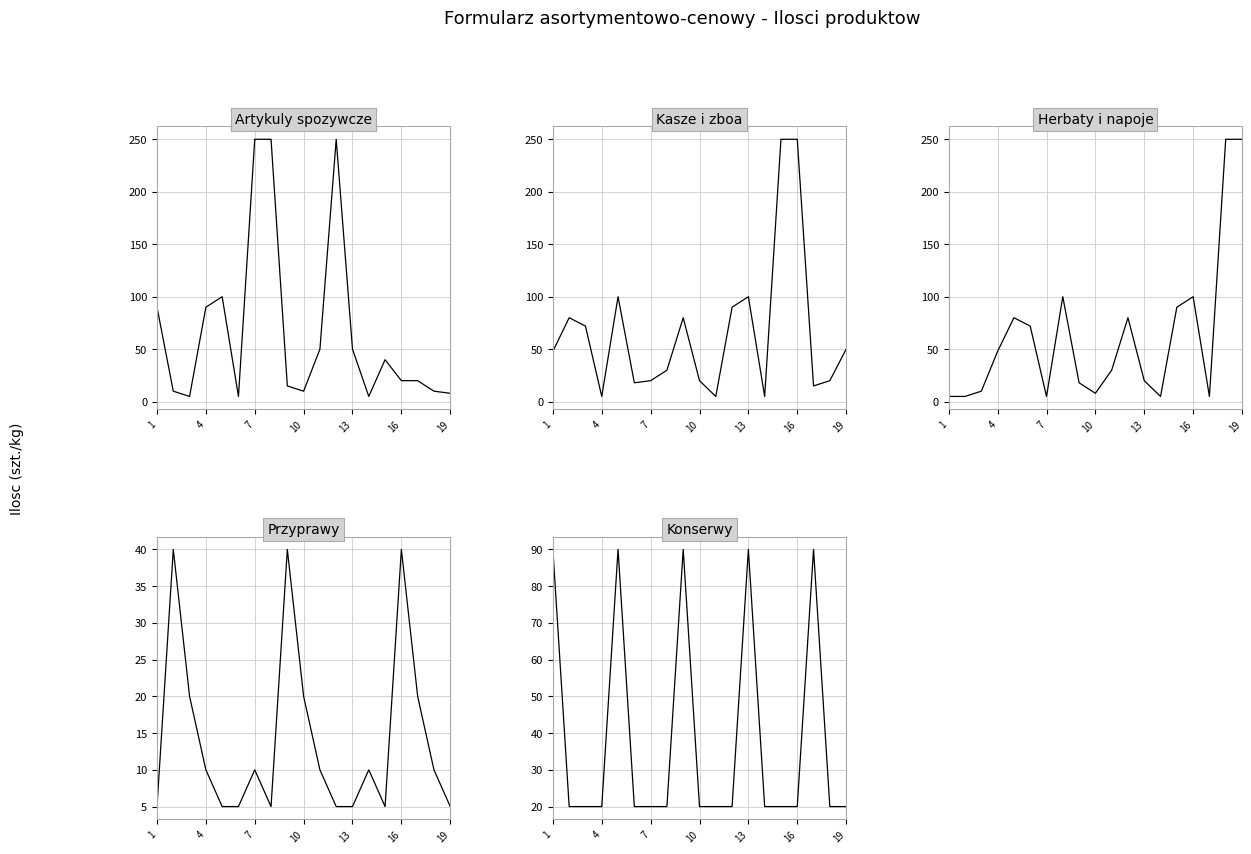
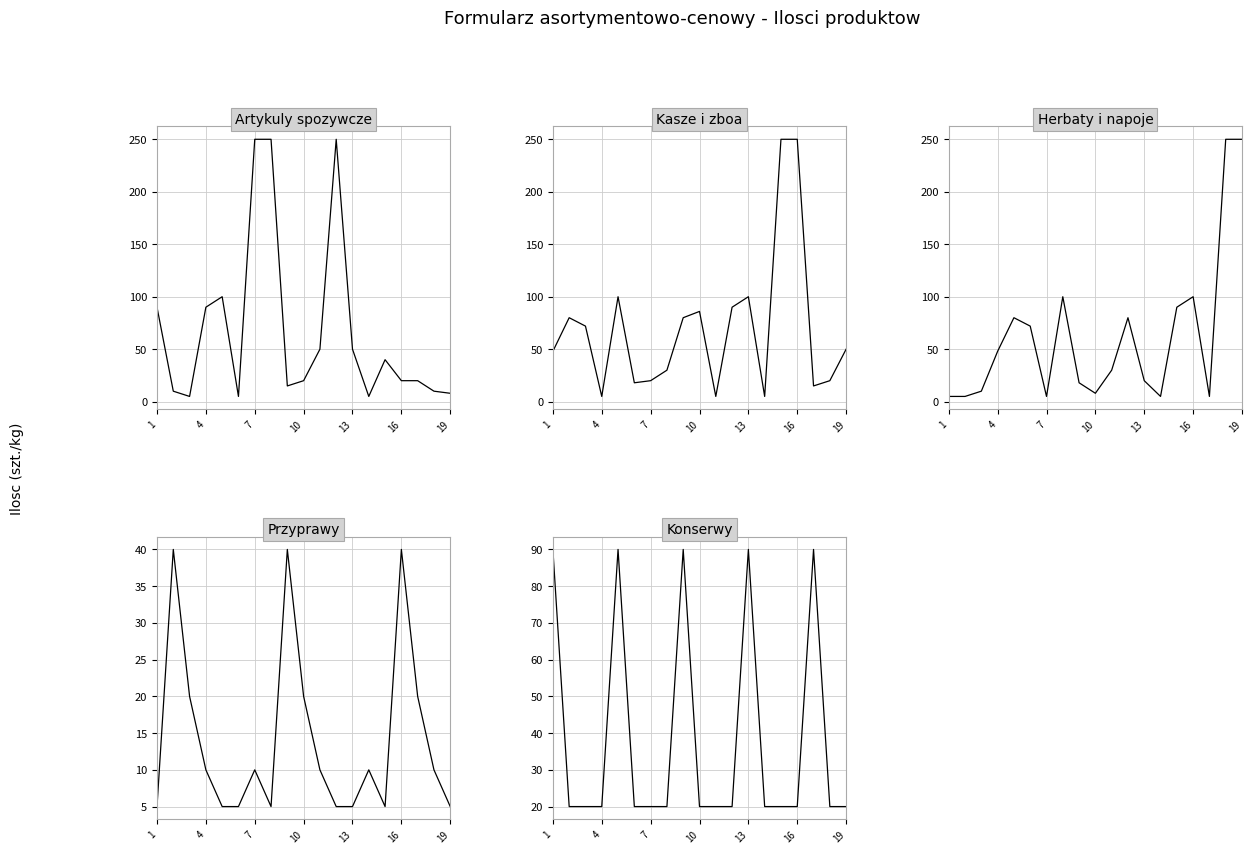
Artykuly spozywcze, 10: 10 -> 20
Kasze i zboa, 10: 20 -> 86
